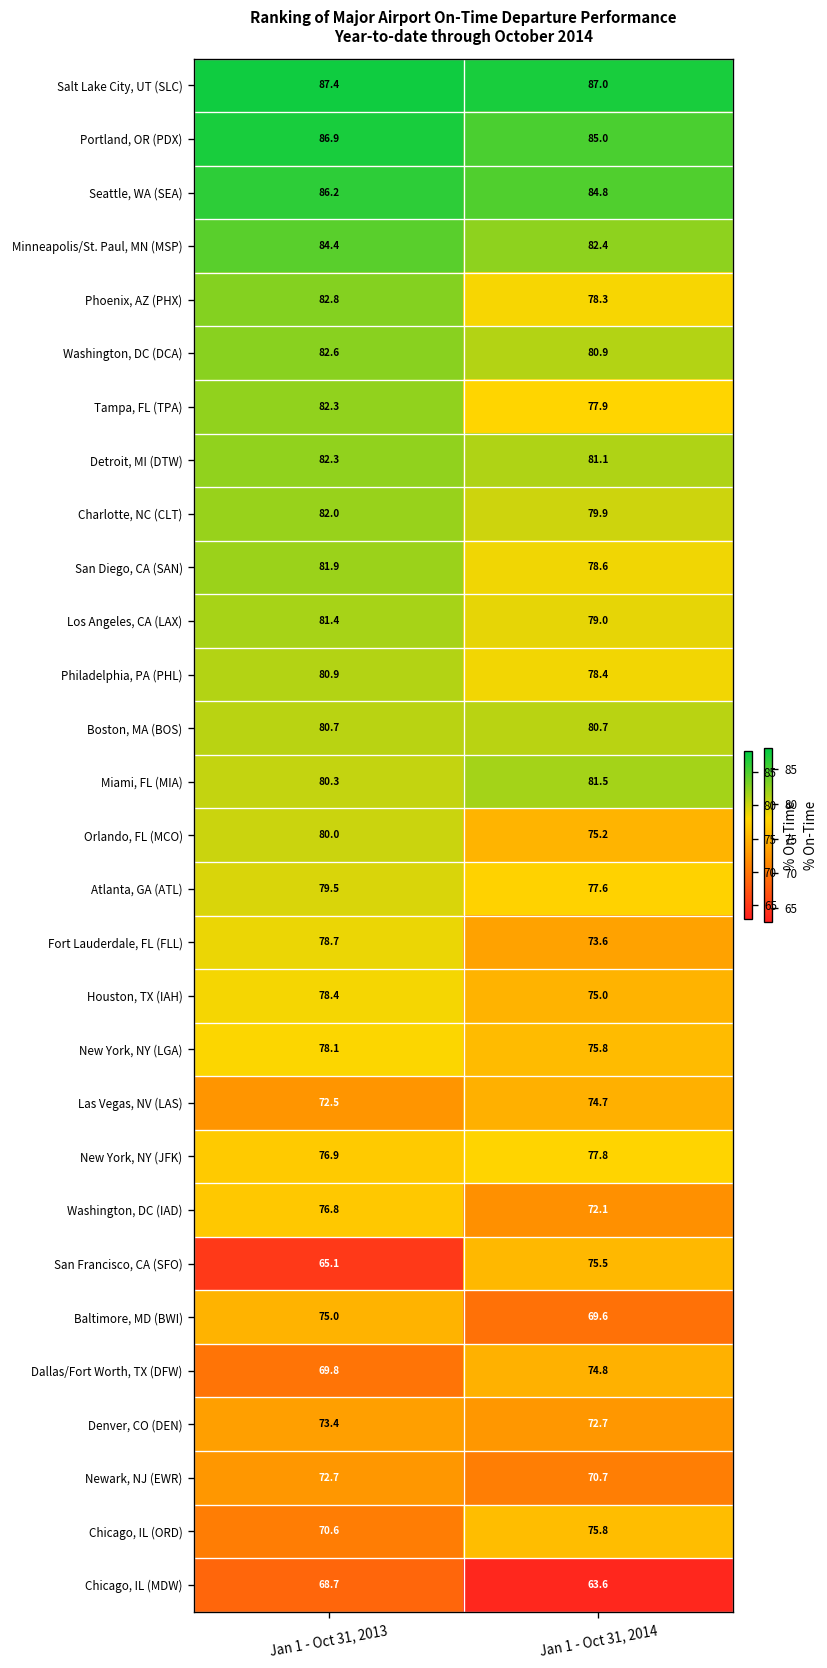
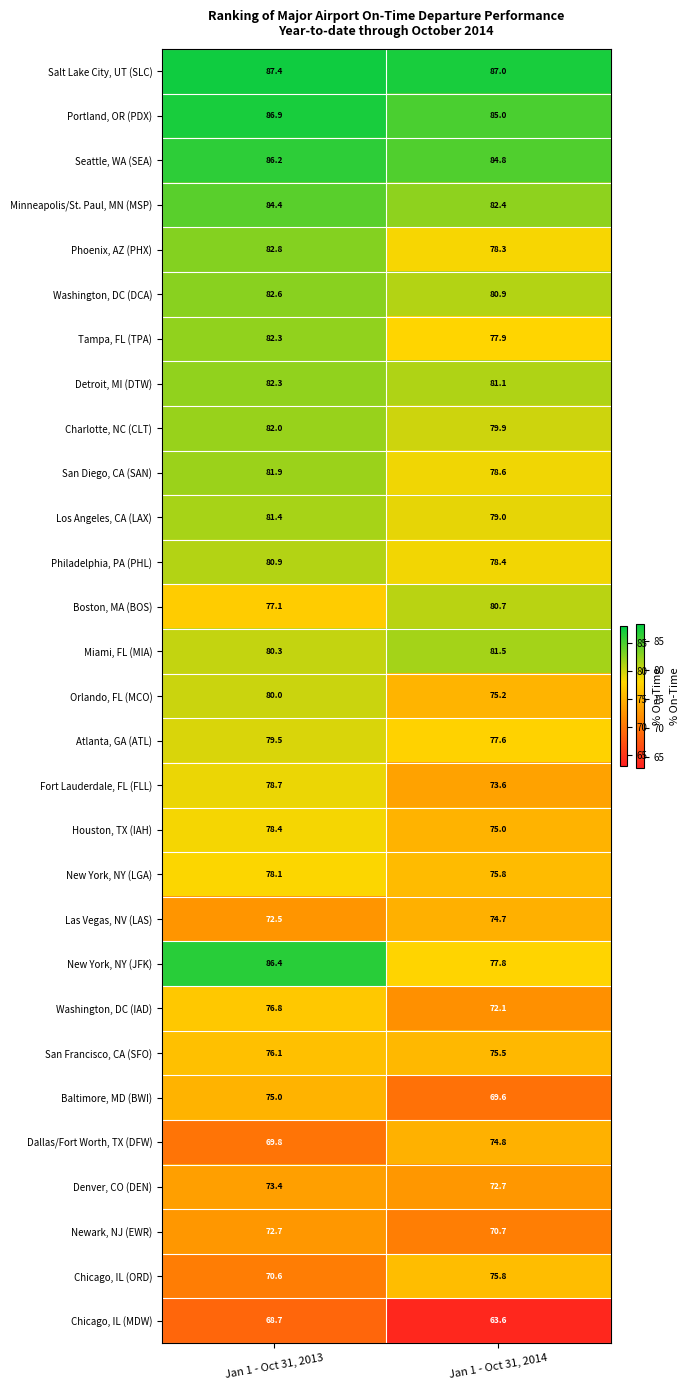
Boston, MA (BOS), Jan 1 - Oct 31, 2013: 80.7 -> 77.1
New York, NY (JFK), Jan 1 - Oct 31, 2013: 76.9 -> 86.4
San Francisco, CA (SFO), Jan 1 - Oct 31, 2013: 65.1 -> 76.1
